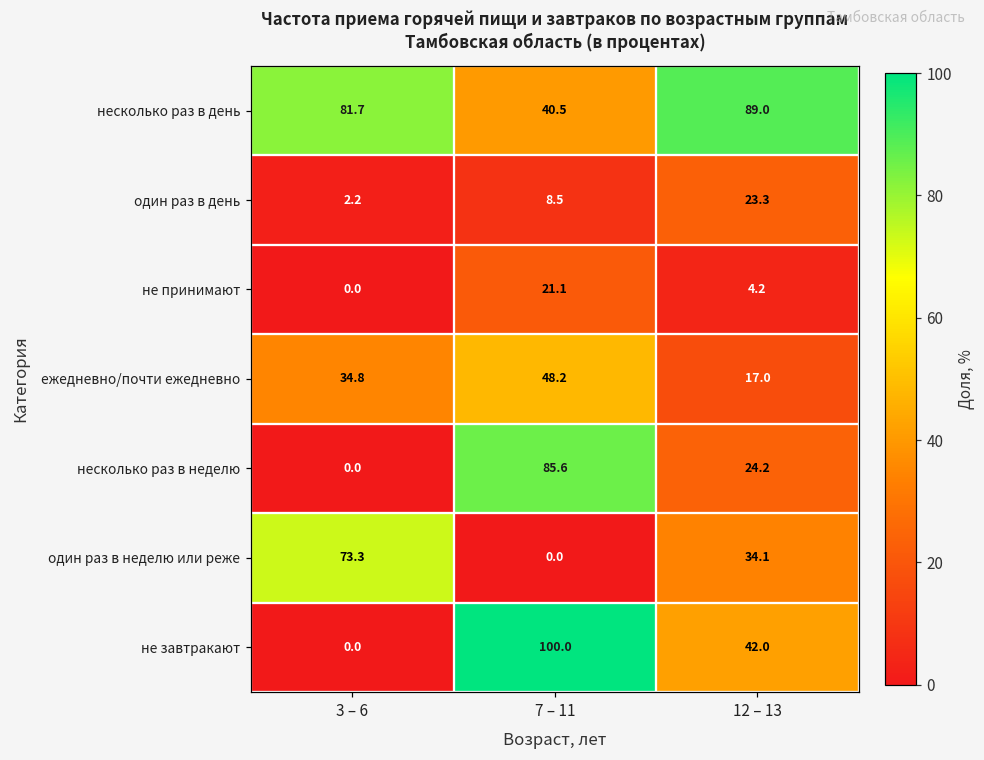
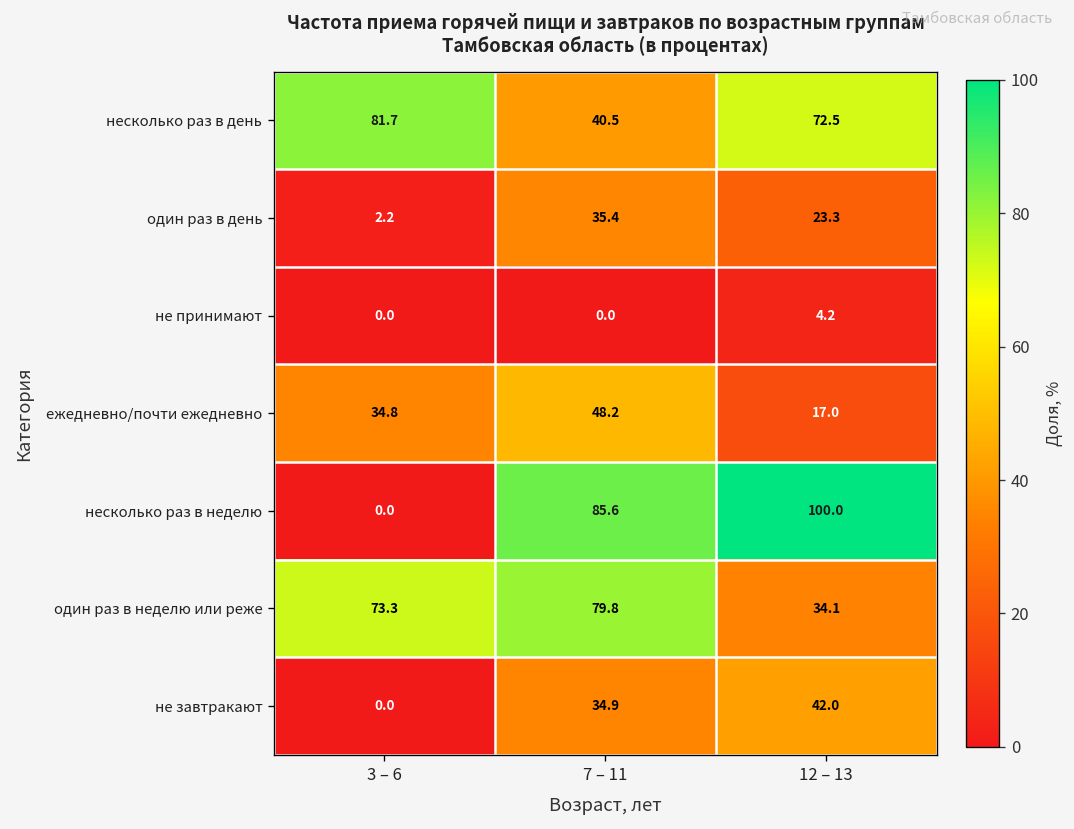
несколько раз в день, 12 – 13: 89.0 -> 72.5
один раз в день, 7 – 11: 8.5 -> 35.4
не принимают, 7 – 11: 21.1 -> 0.0
несколько раз в неделю, 12 – 13: 24.2 -> 100.0
один раз в неделю или реже, 7 – 11: 0.0 -> 79.8
не завтракают, 7 – 11: 100.0 -> 34.9
